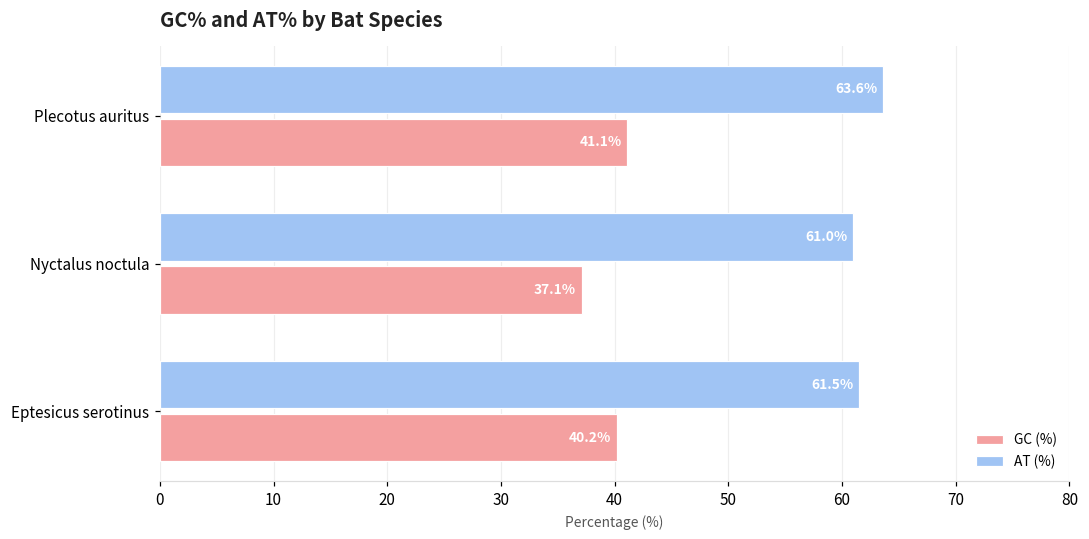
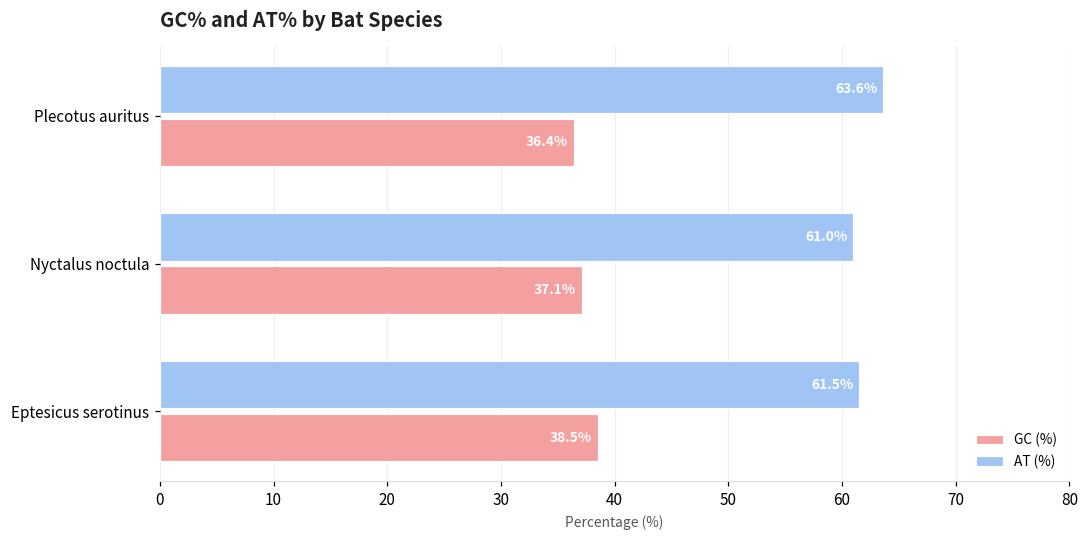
GC (%), Plecotus auritus: 41.1% -> 36.4%
GC (%), Eptesicus serotinus: 40.2% -> 38.5%
